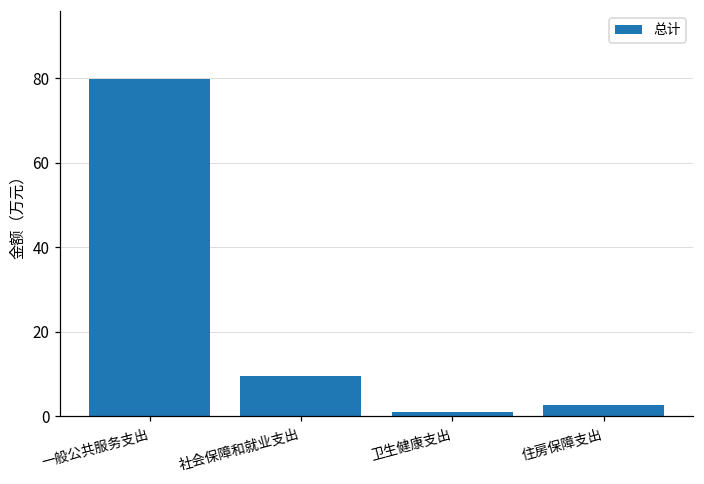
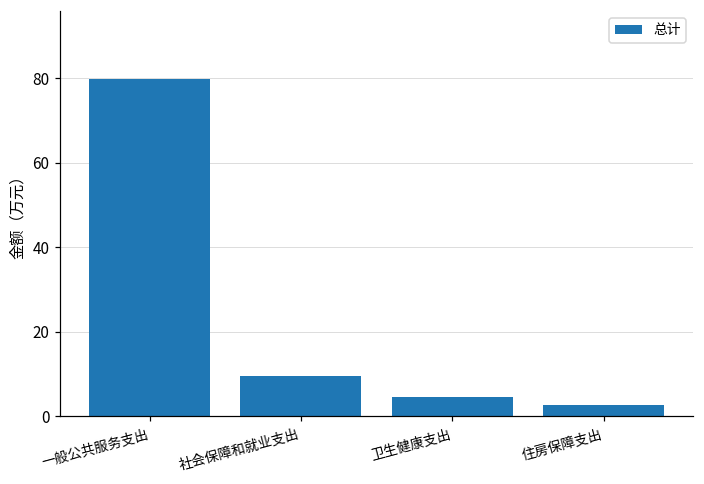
卫生健康支出: 1 -> 5
